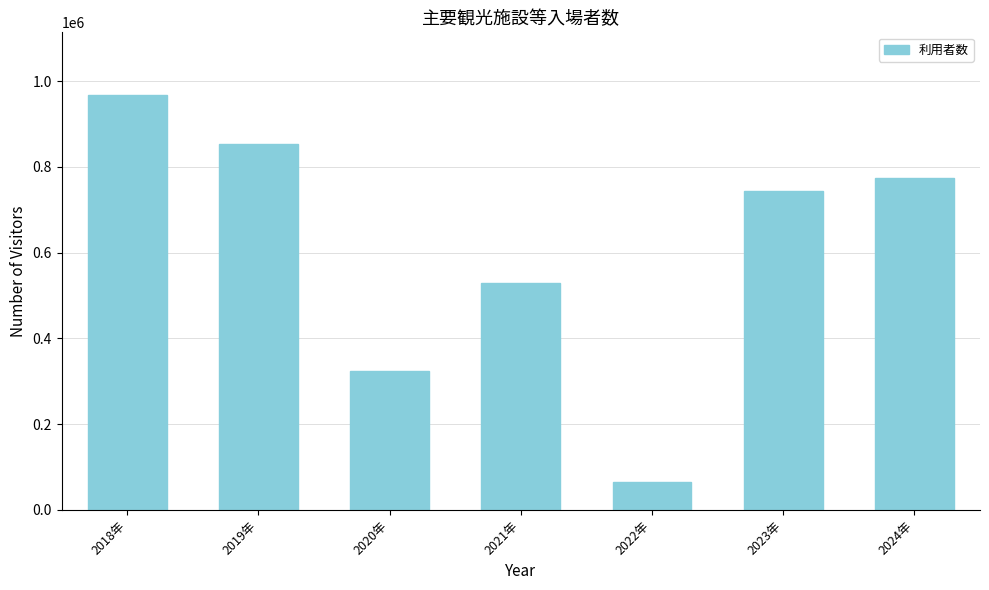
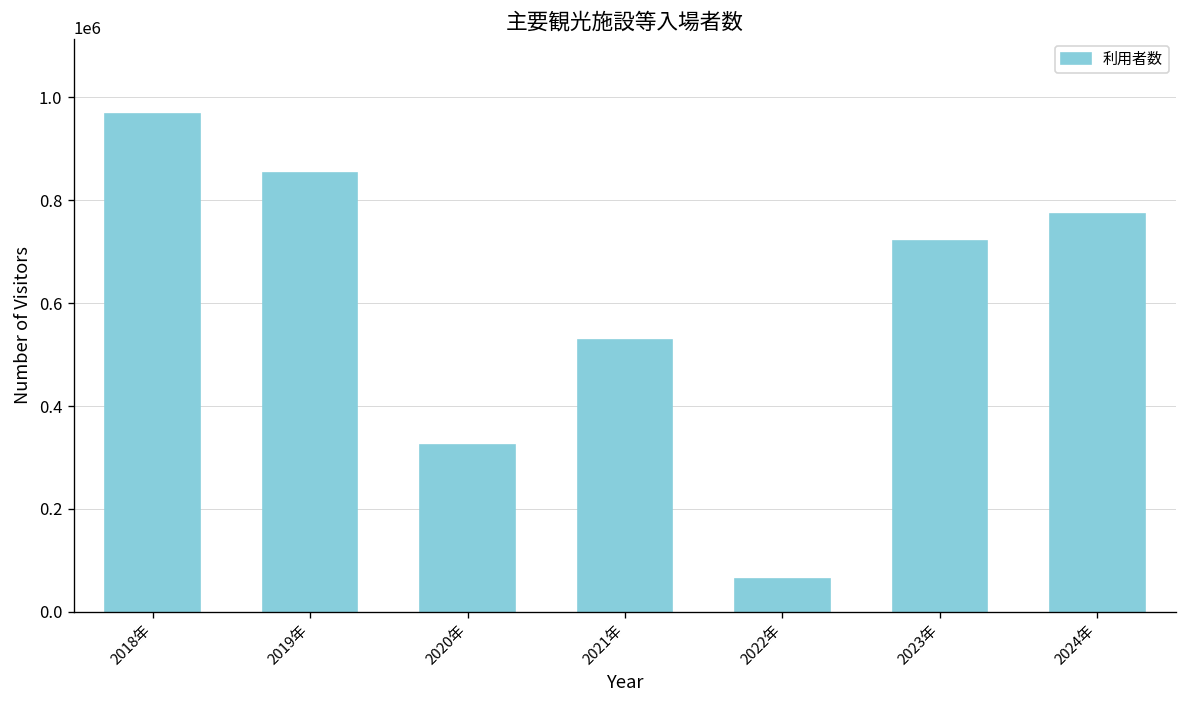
2023年: 740000 -> 720000
